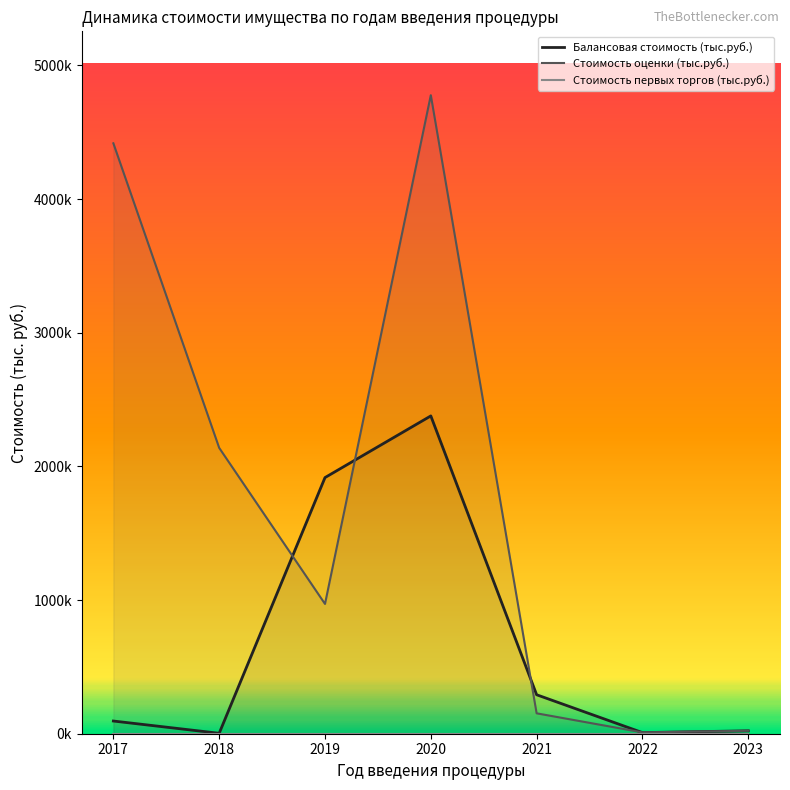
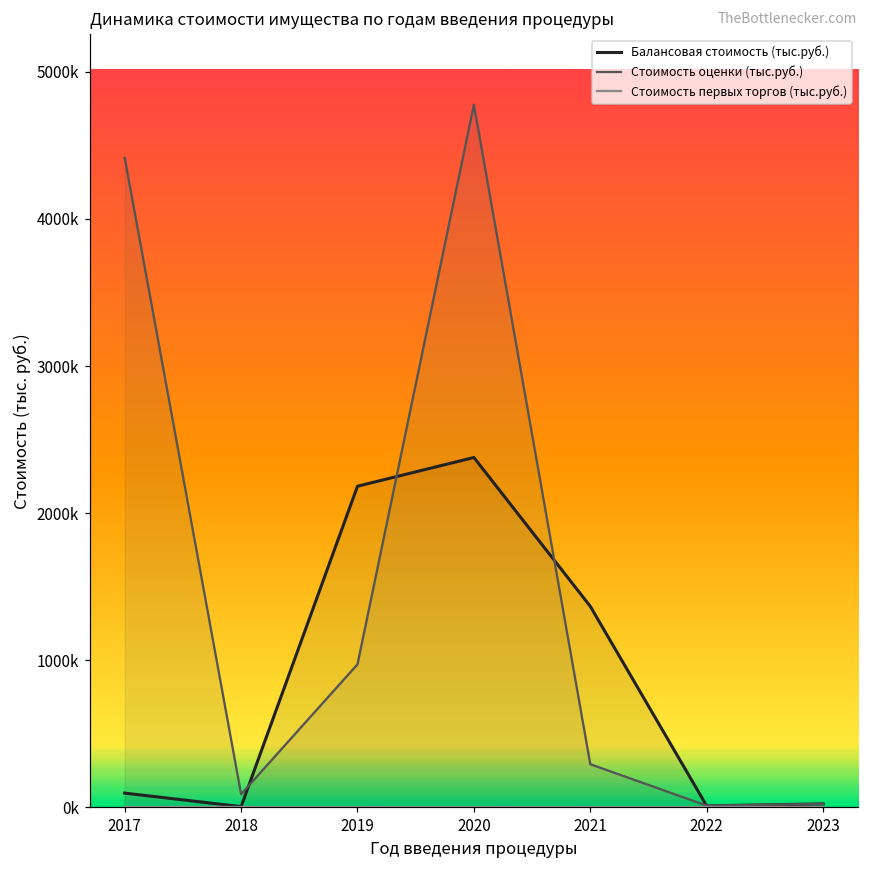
Стоимость оценки (тыс.руб.), 2018: 2140000 -> 90000
Балансовая стоимость (тыс.руб.), 2019: 1920000 -> 2180000
Балансовая стоимость (тыс.руб.), 2021: 290000 -> 1370000
Стоимость оценки (тыс.руб.), 2021: 150000 -> 290000
